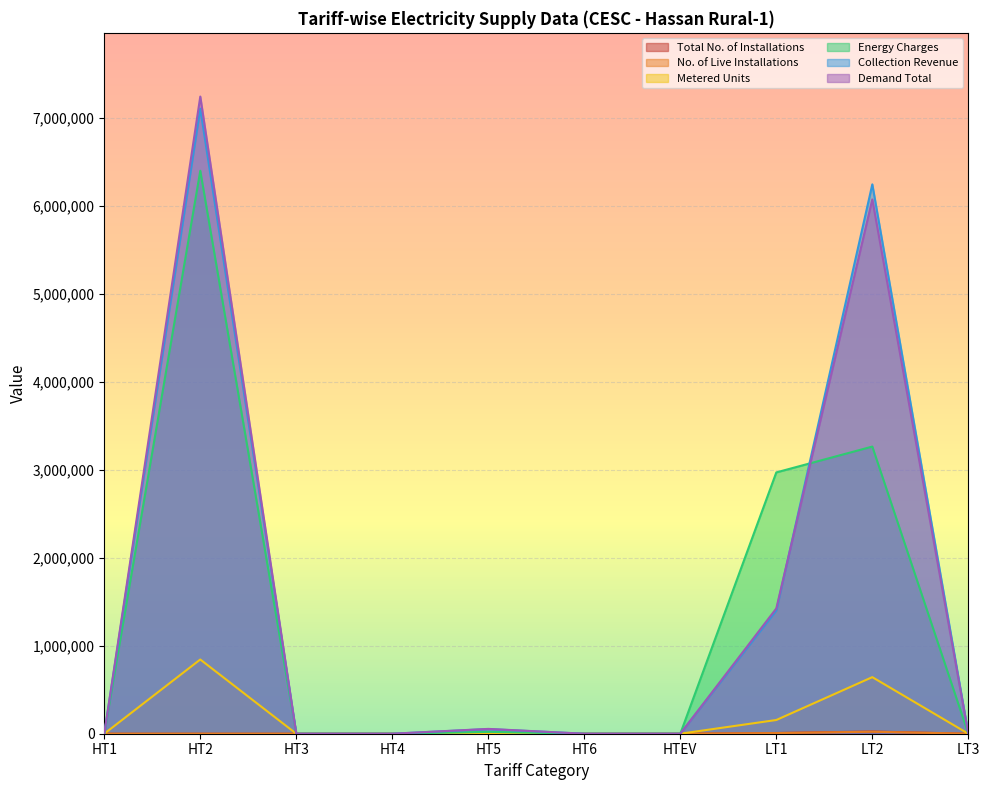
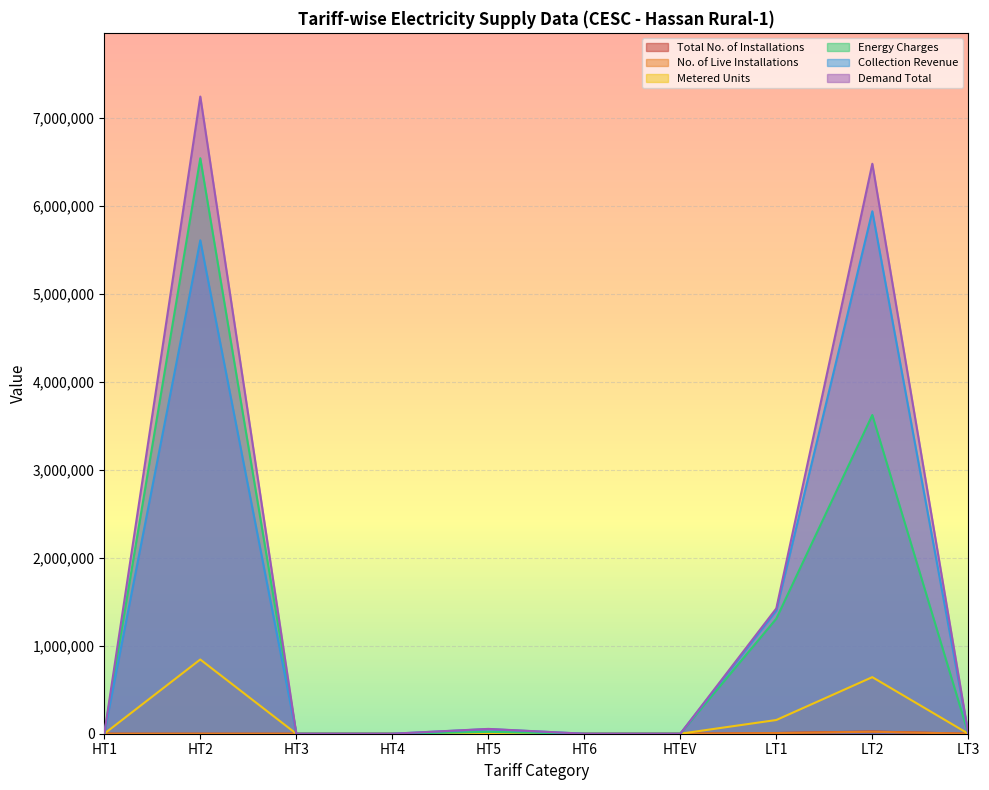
Energy Charges, HT2: 6,400,000 -> 6,500,000
Collection Revenue, HT2: 7,100,000 -> 5,600,000
Energy Charges, LT1: 3,000,000 -> 1,300,000
Energy Charges, LT2: 3,300,000 -> 3,600,000
Collection Revenue, LT2: 6,200,000 -> 5,900,000
Demand Total, LT2: 6,100,000 -> 6,500,000
